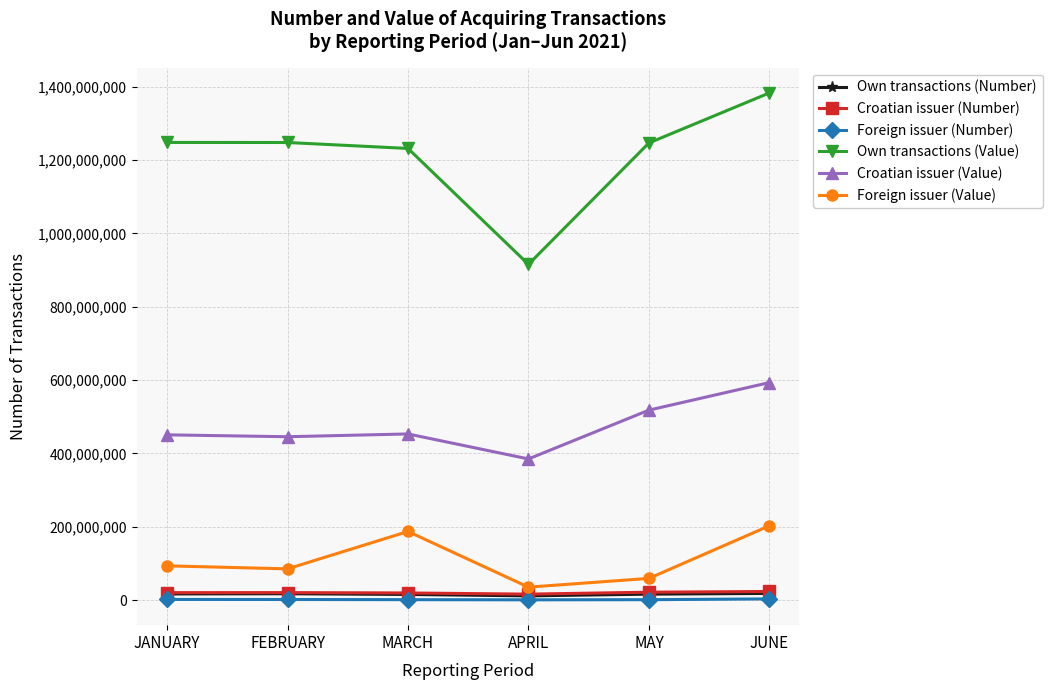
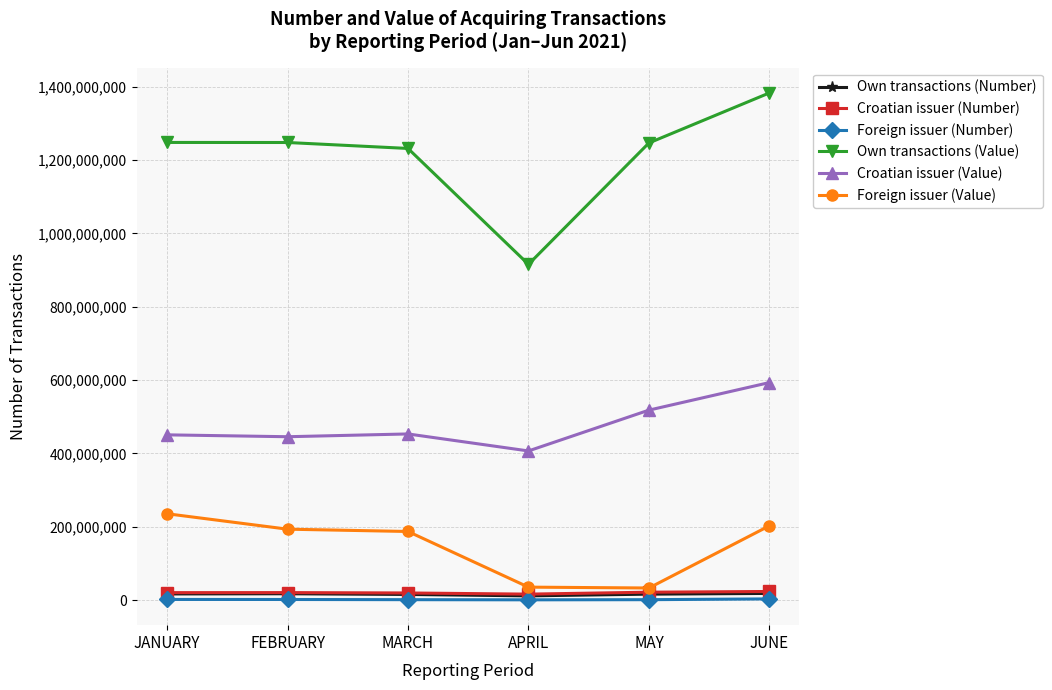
Foreign issuer (Value), JANUARY: 90,000,000 -> 240,000,000
Foreign issuer (Value), FEBRUARY: 80,000,000 -> 190,000,000
Croatian issuer (Value), APRIL: 380,000,000 -> 410,000,000
Foreign issuer (Value), MAY: 60,000,000 -> 30,000,000
